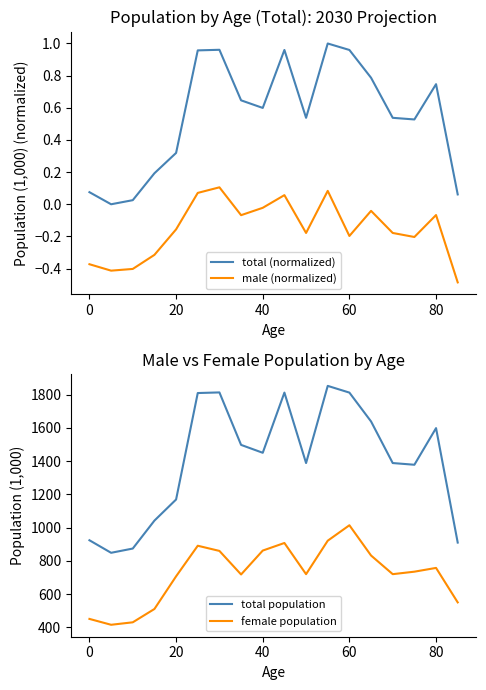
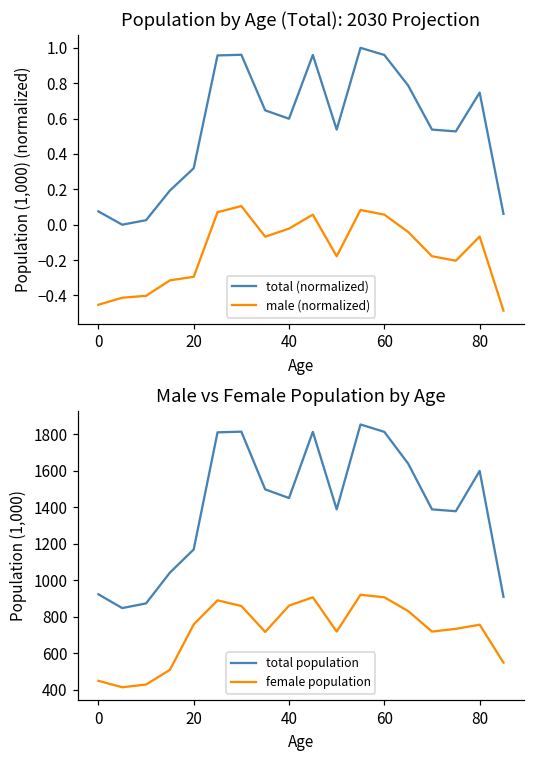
Population by Age (Total): 2030 Projection, male (normalized), 0: -0.37 -> -0.45
Population by Age (Total): 2030 Projection, male (normalized), 20: -0.16 -> -0.29
Population by Age (Total): 2030 Projection, male (normalized), 60: -0.20 -> 0.06
Male vs Female Population by Age, female population, 20: 710 -> 760
Male vs Female Population by Age, female population, 60: 1010 -> 910
